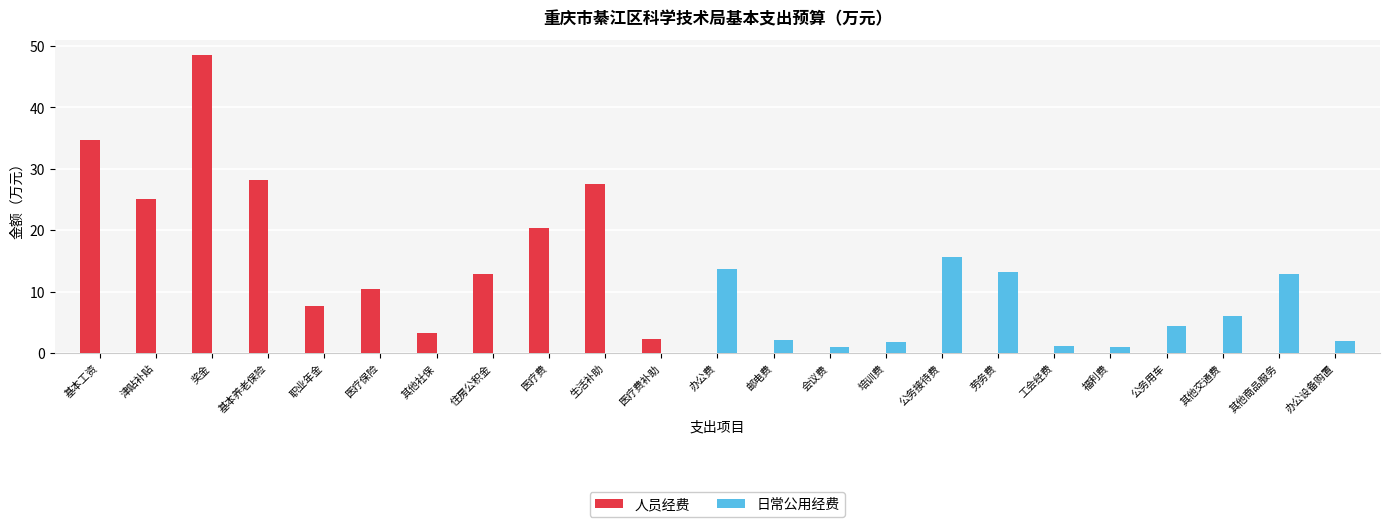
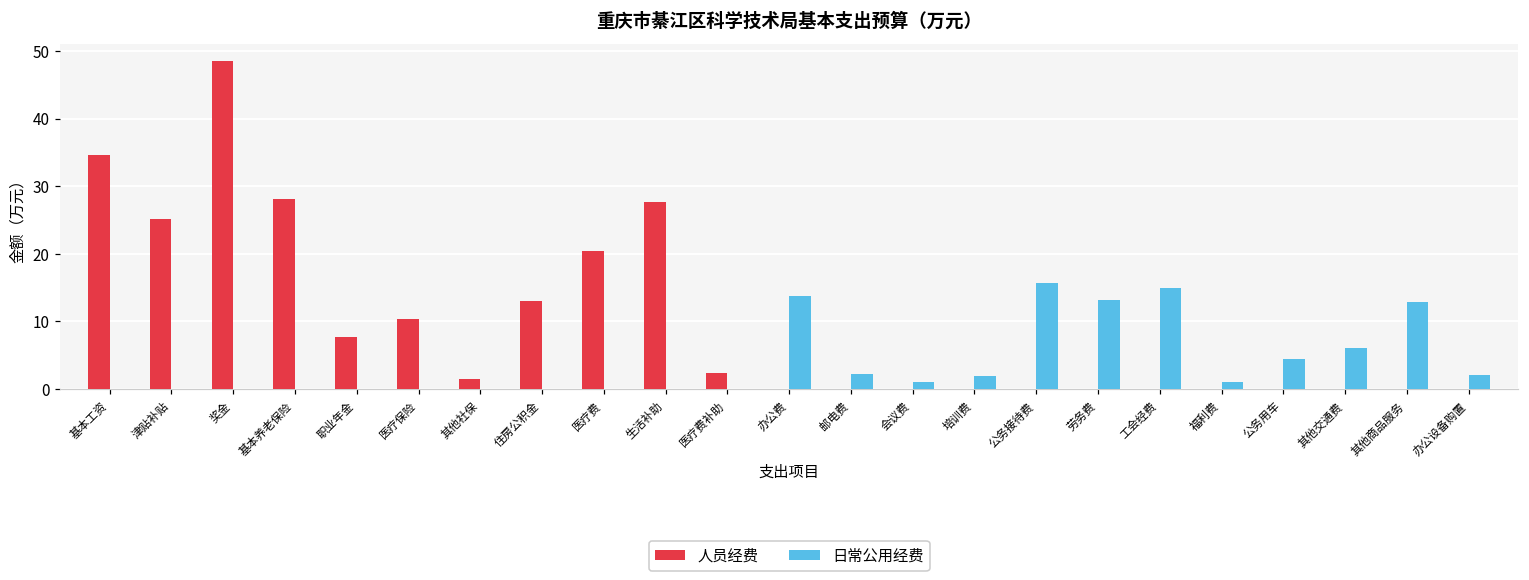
人员经费, 其他社保: 3 -> 2
日常公用经费, 工会经费: 1 -> 15
